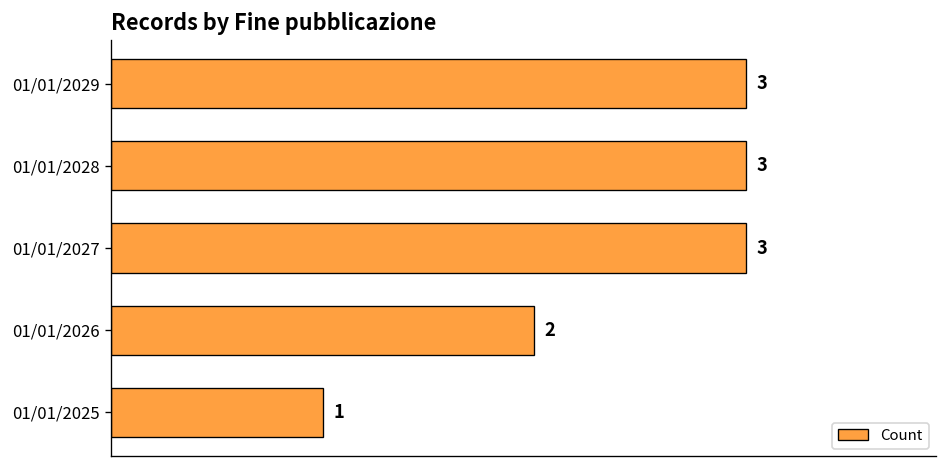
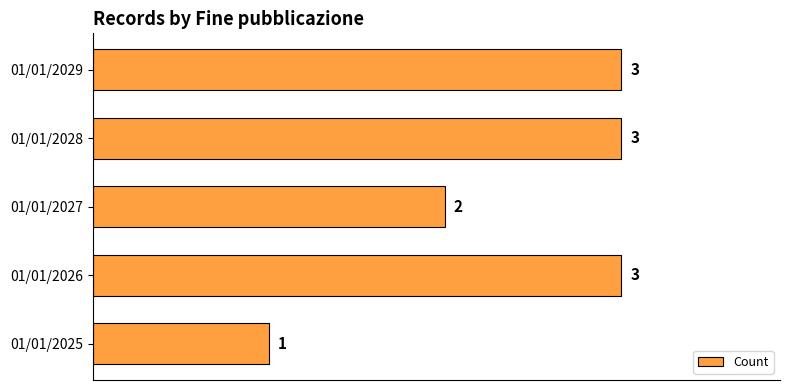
01/01/2027: 3 -> 2
01/01/2026: 2 -> 3
